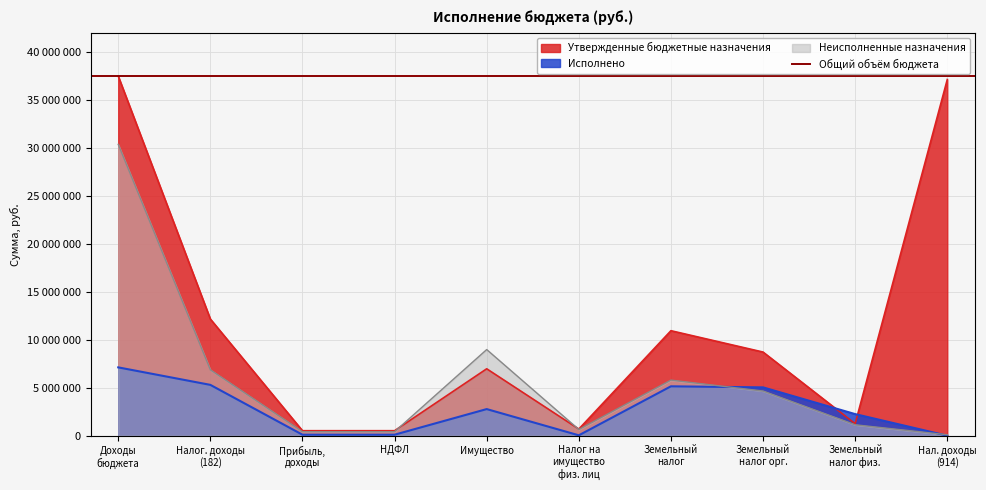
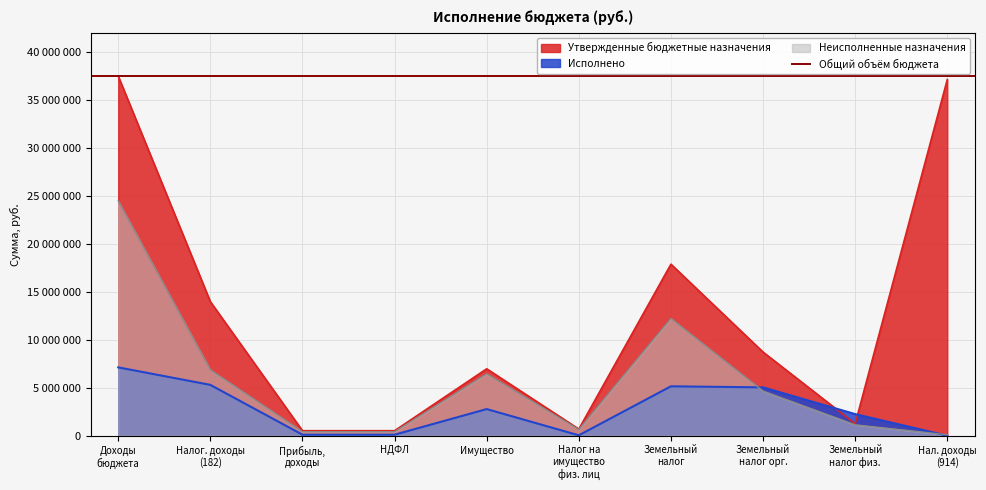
Неисполненные назначения, Доходы бюджета: 30000000 -> 24000000
Утвержденные бюджетные назначения, Налог. доходы (182): 12000000 -> 14000000
Неисполненные назначения, Имущество: 9000000 -> 6000000
Утвержденные бюджетные назначения, Земельный налог: 11000000 -> 18000000
Неисполненные назначения, Земельный налог: 6000000 -> 12000000
